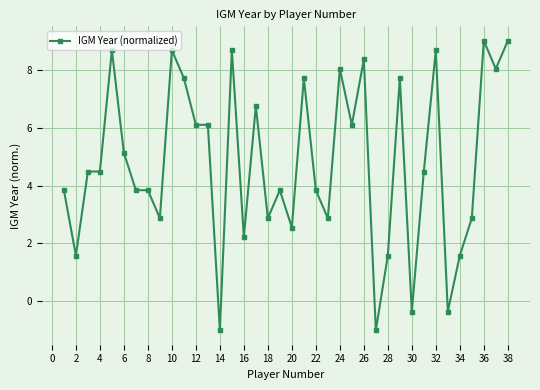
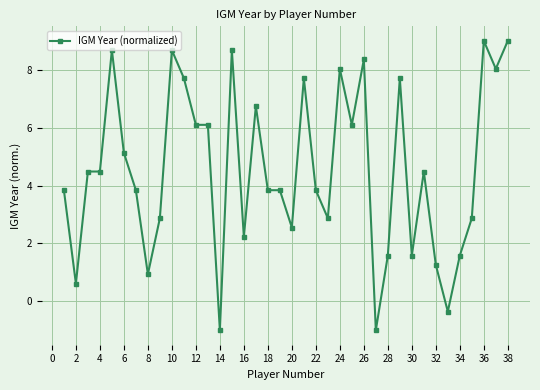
2: 1.6 -> 0.6
8: 3.8 -> 0.9
18: 2.9 -> 3.8
30: -0.4 -> 1.6
32: 8.7 -> 1.3
